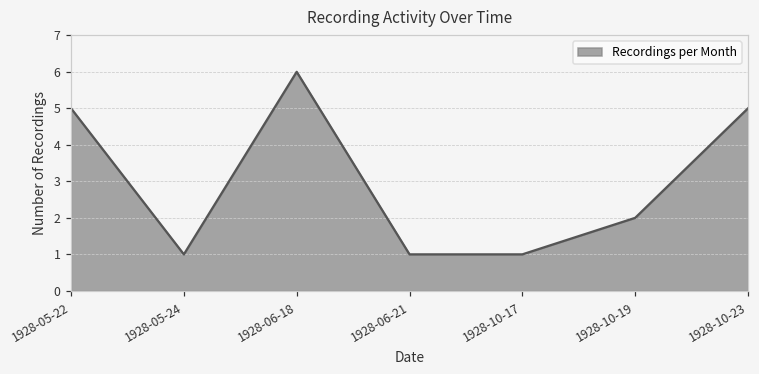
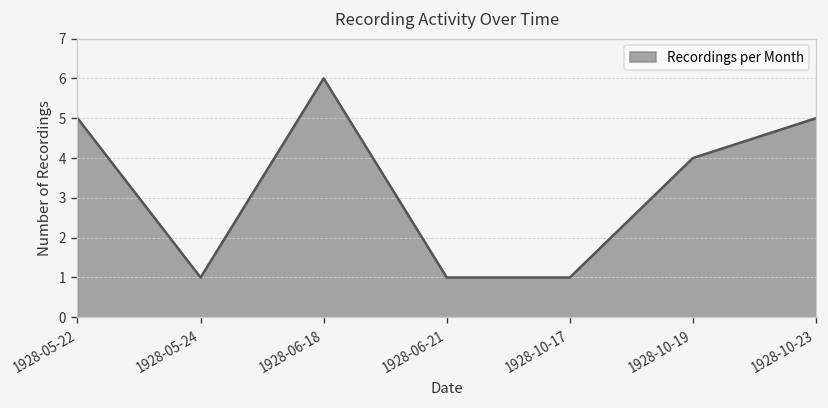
1928-10-19: 2 -> 4
